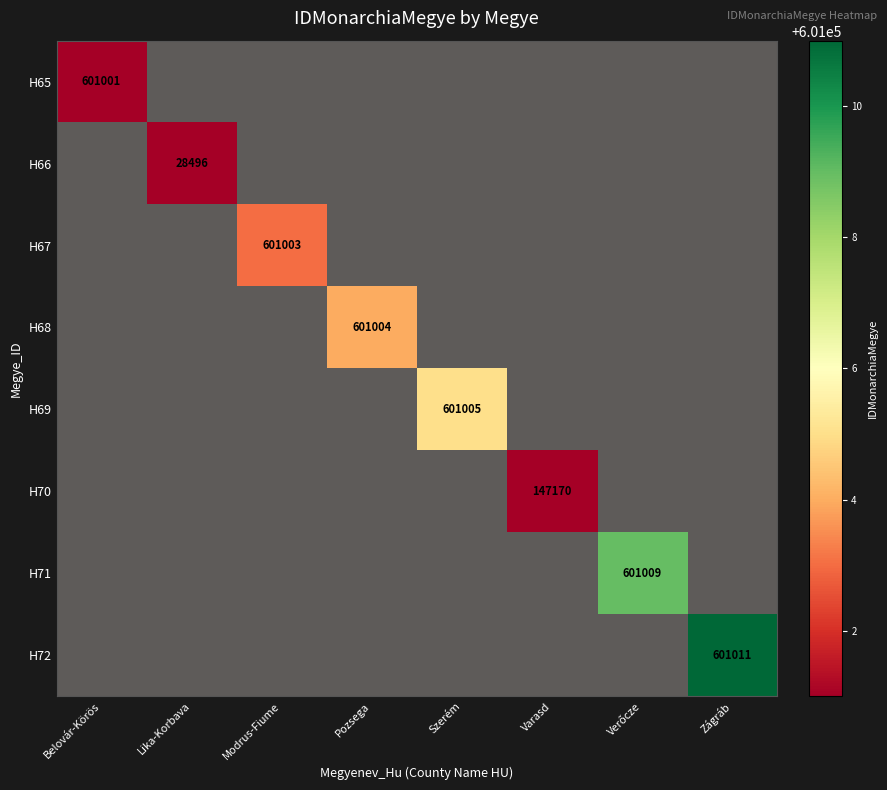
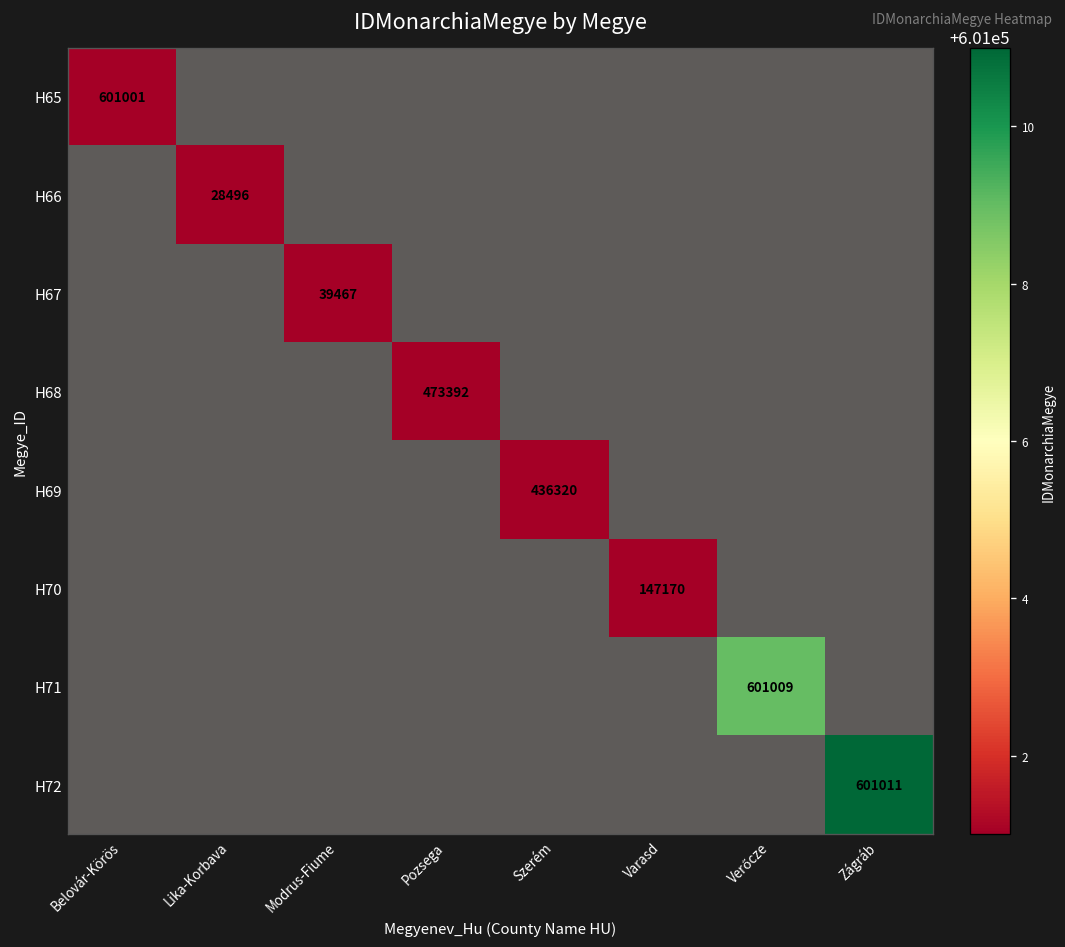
H67, Modrus-Fiume: 601003 -> 39467
H68, Pozsega: 601004 -> 473392
H69, Szerém: 601005 -> 436320
